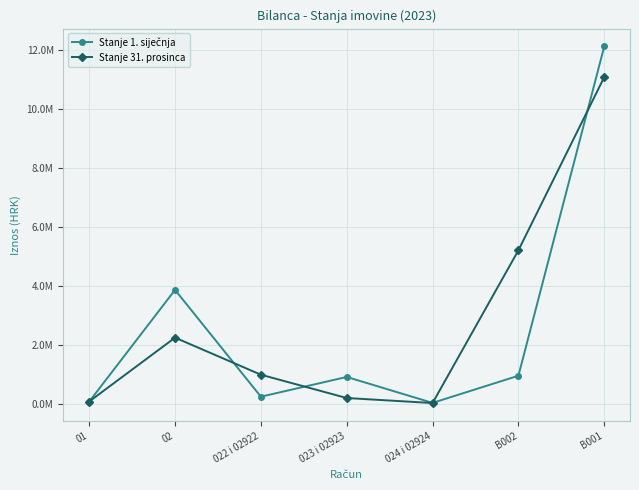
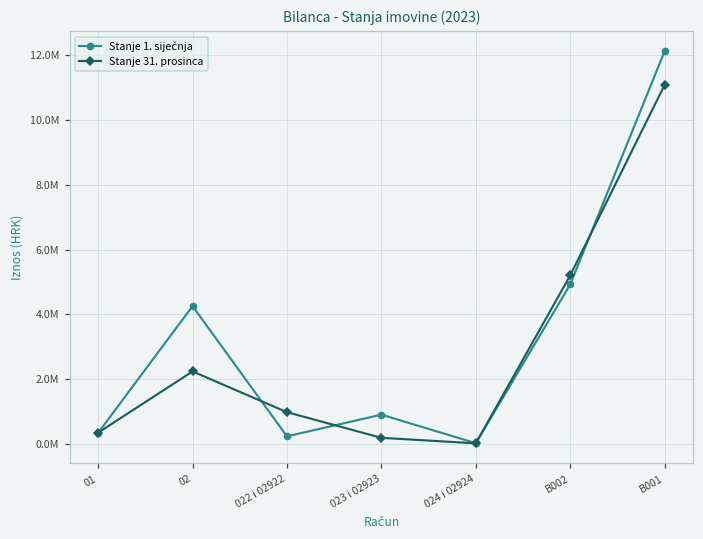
Stanje 1. siječnja, 01: 100000 -> 300000
Stanje 31. prosinca, 01: 100000 -> 300000
Stanje 1. siječnja, 02: 3900000 -> 4300000
Stanje 1. siječnja, B002: 900000 -> 4900000
